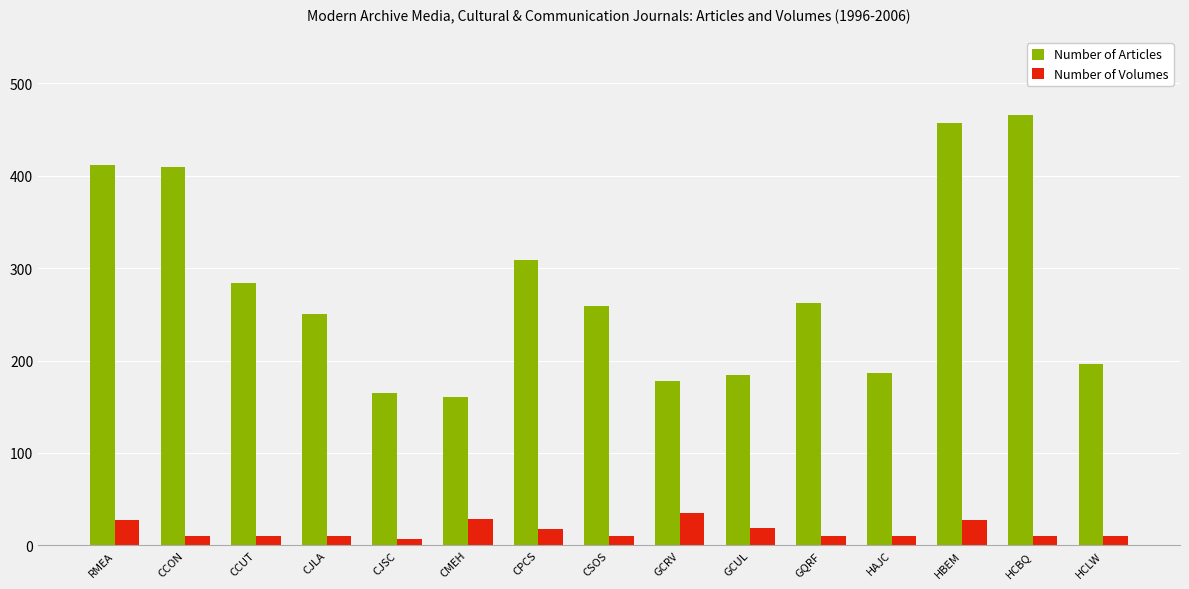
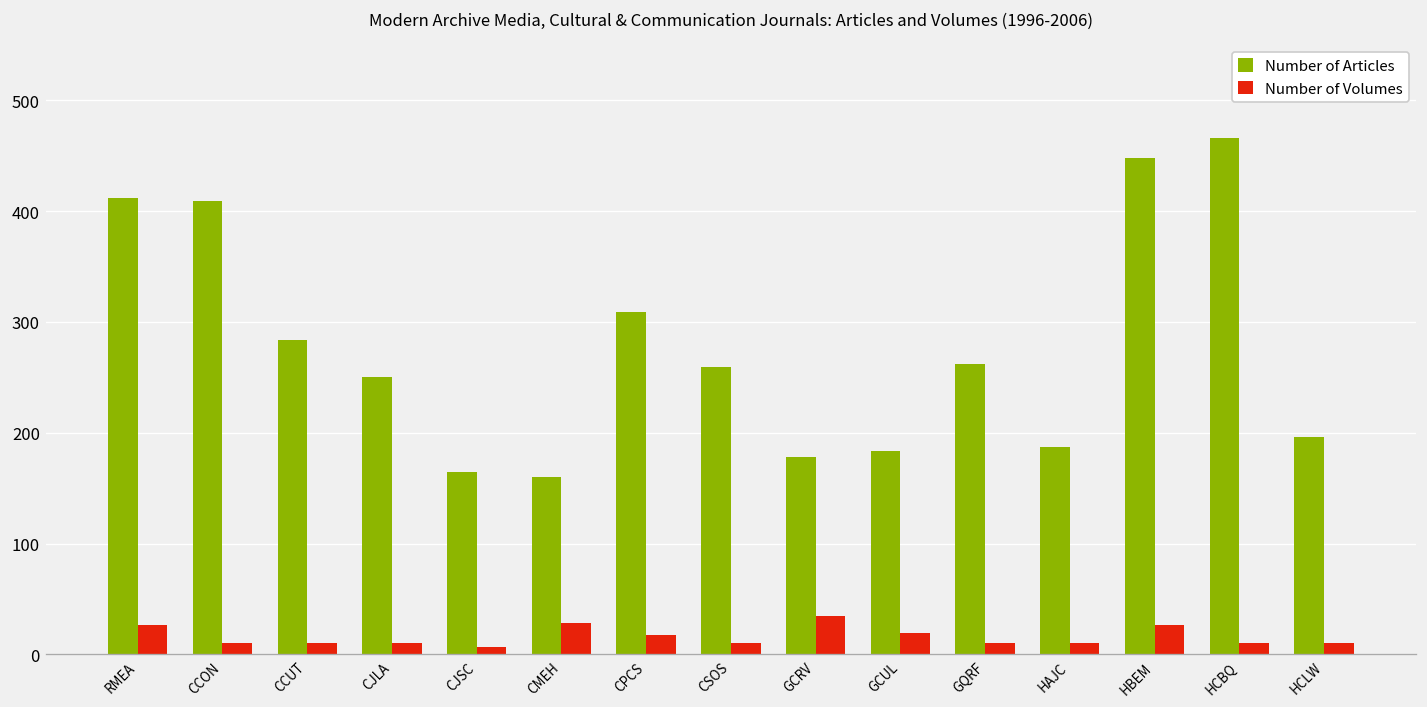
Number of Articles, HBEM: 460 -> 450
